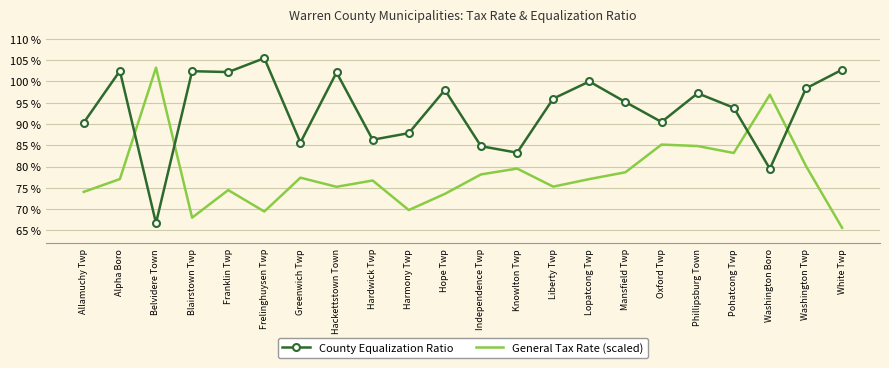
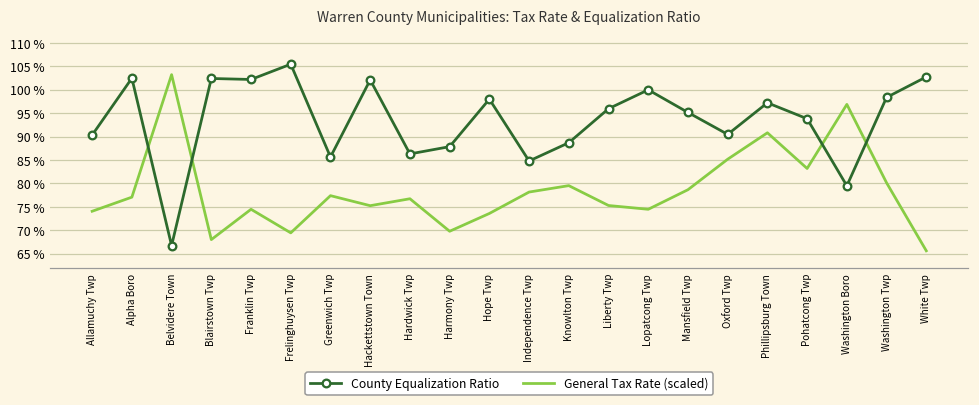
County Equalization Ratio, Knowlton Twp: 83 % -> 89 %
General Tax Rate (scaled), Lopatcong Twp: 77 % -> 74 %
General Tax Rate (scaled), Phillipsburg Town: 85 % -> 91 %
